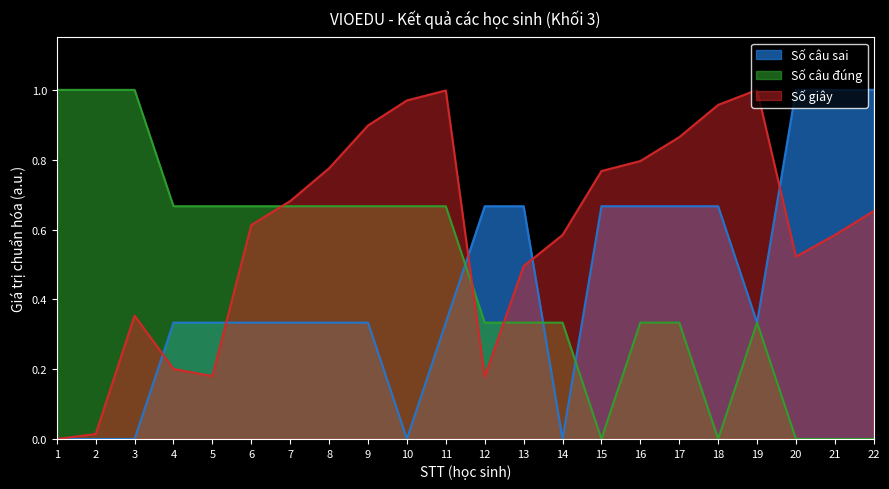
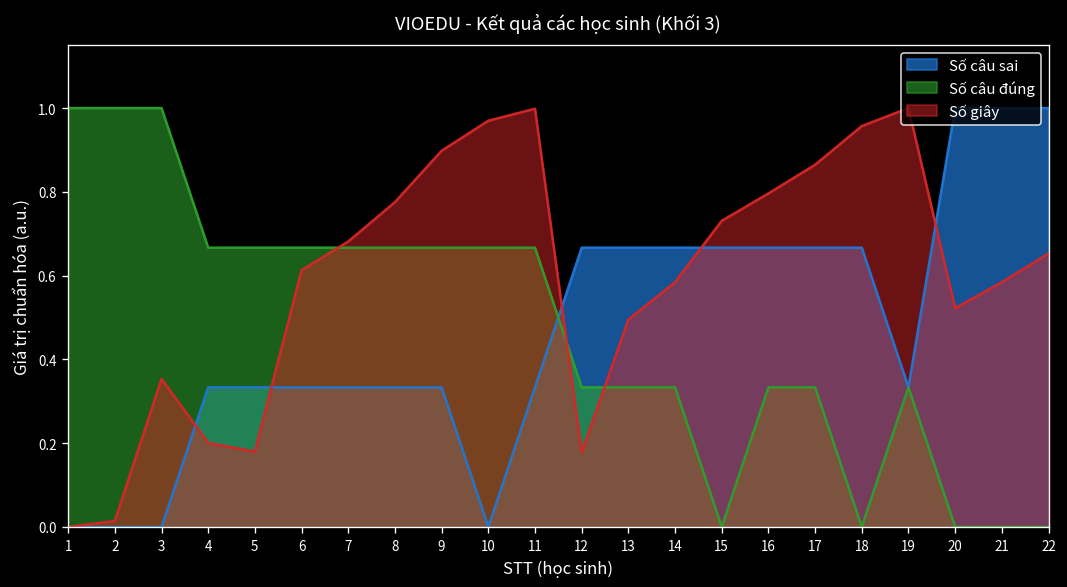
Số câu sai, 14: 0.00 -> 0.67
Số giây, 15: 0.77 -> 0.73
